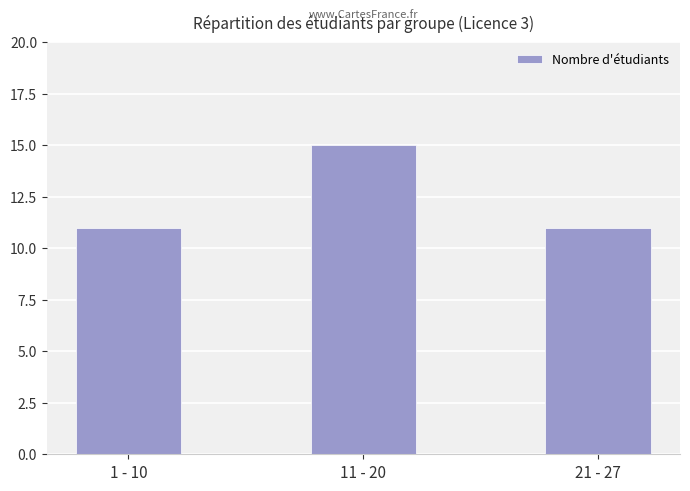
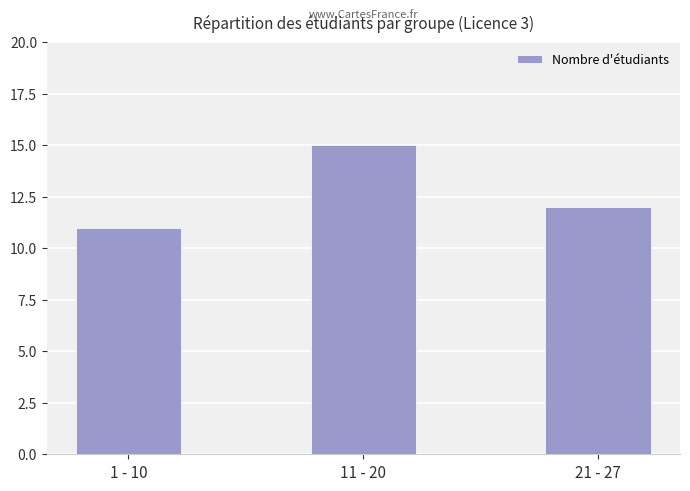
21 - 27: 11 -> 12
